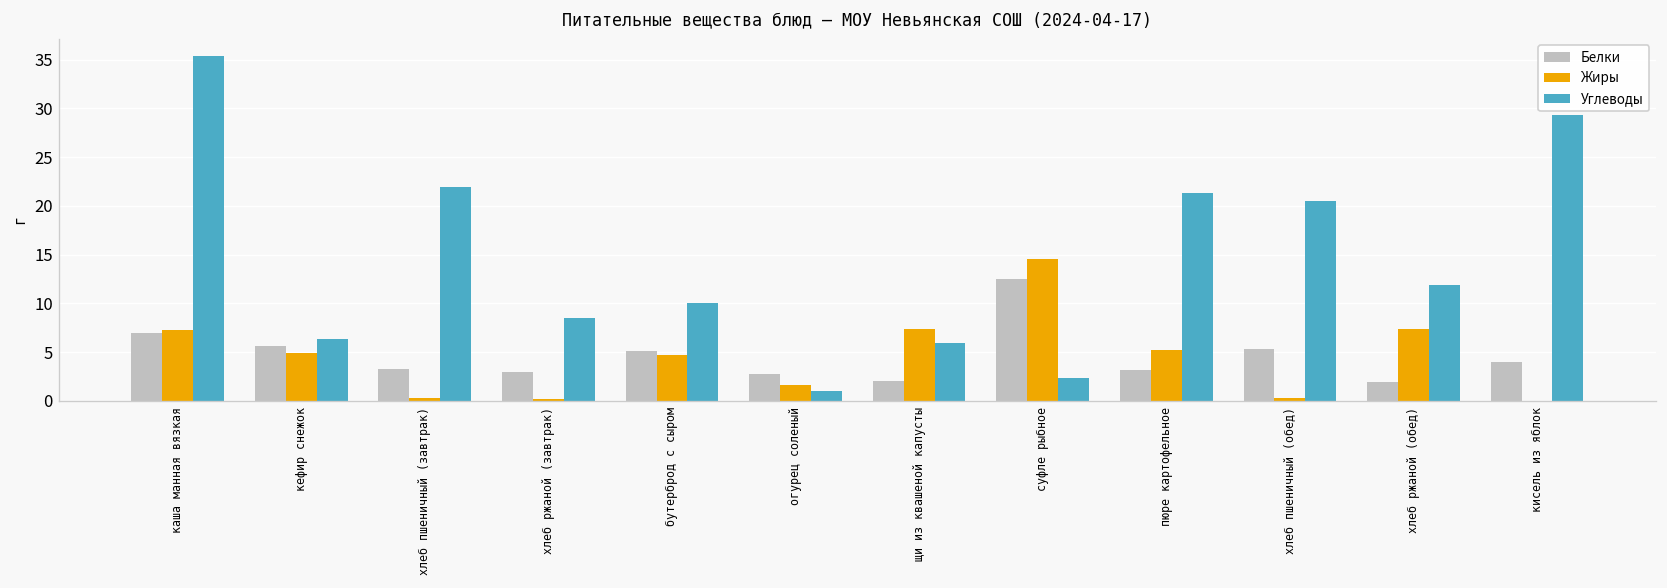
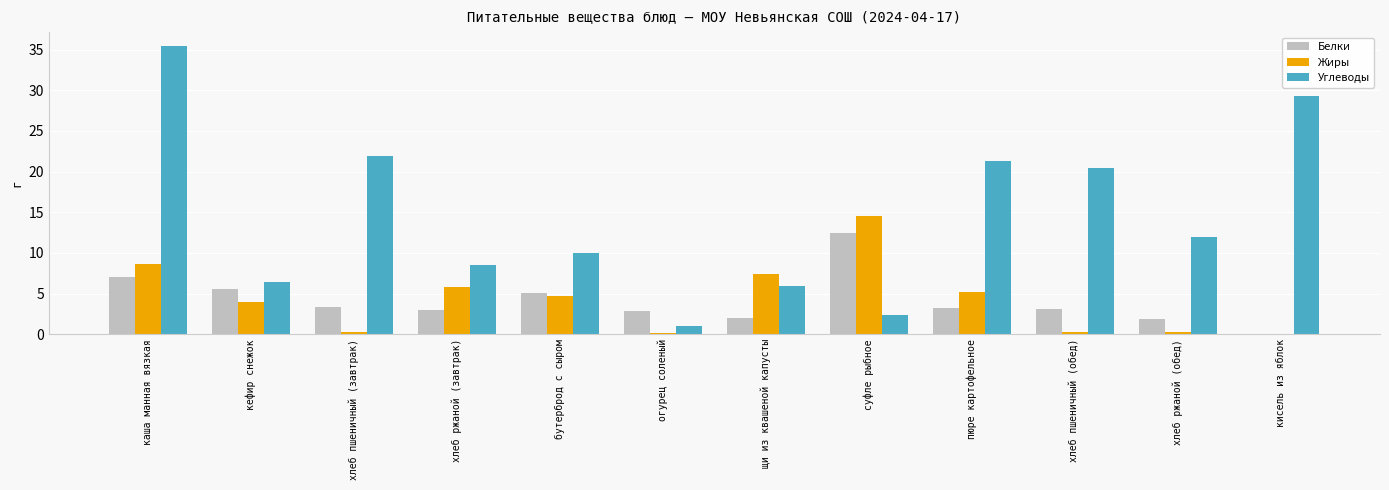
Жиры, каша манная вязкая: 7 -> 9
Жиры, кефир снежок: 5 -> 4
Жиры, хлеб ржаной (завтрак): 0 -> 6
Жиры, огурец соленый: 2 -> 0
Белки, хлеб пшеничный (обед): 5 -> 3
Жиры, хлеб ржаной (обед): 7 -> 0
Белки, кисель из яблок: 4 -> 0
